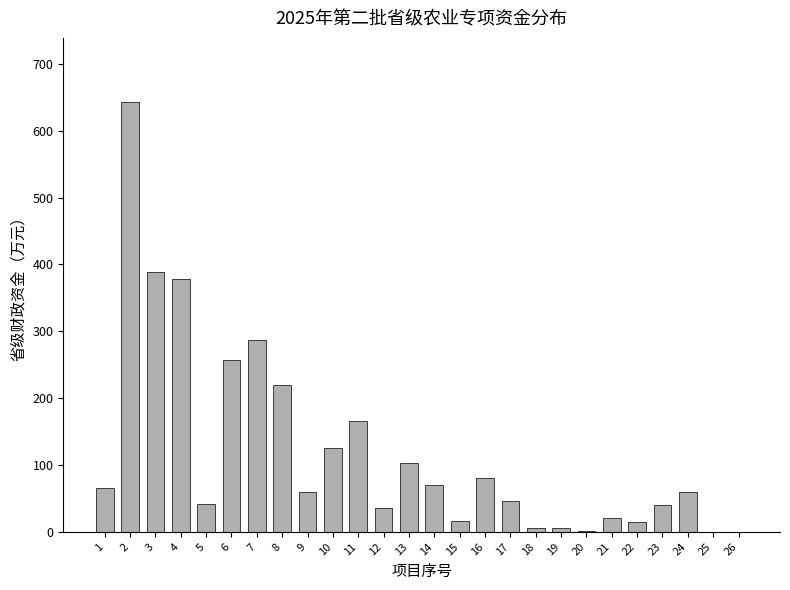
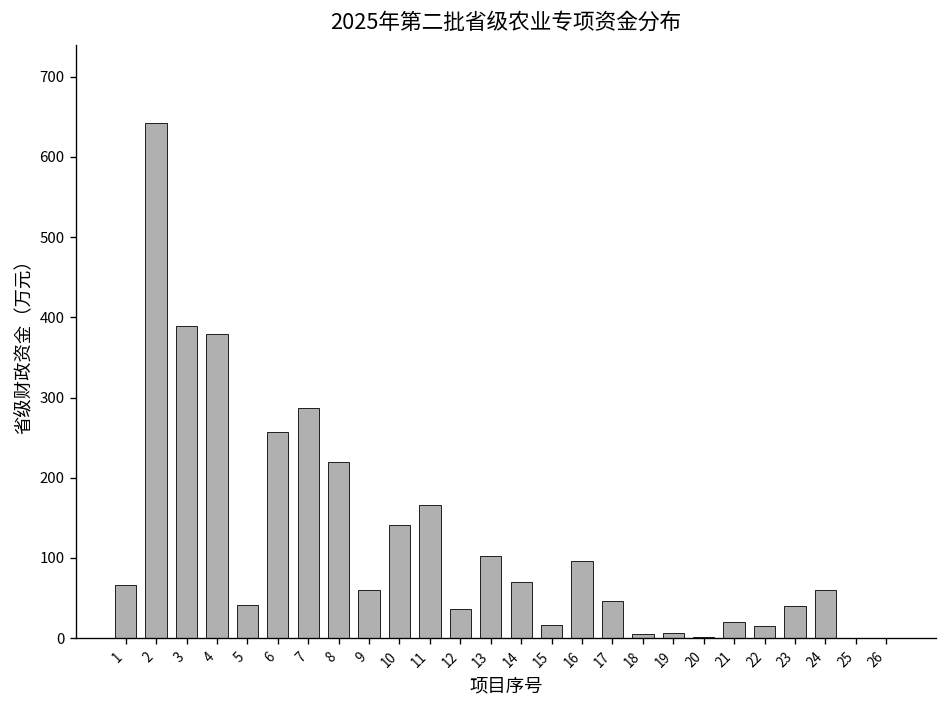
10: 130 -> 140
16: 80 -> 100
